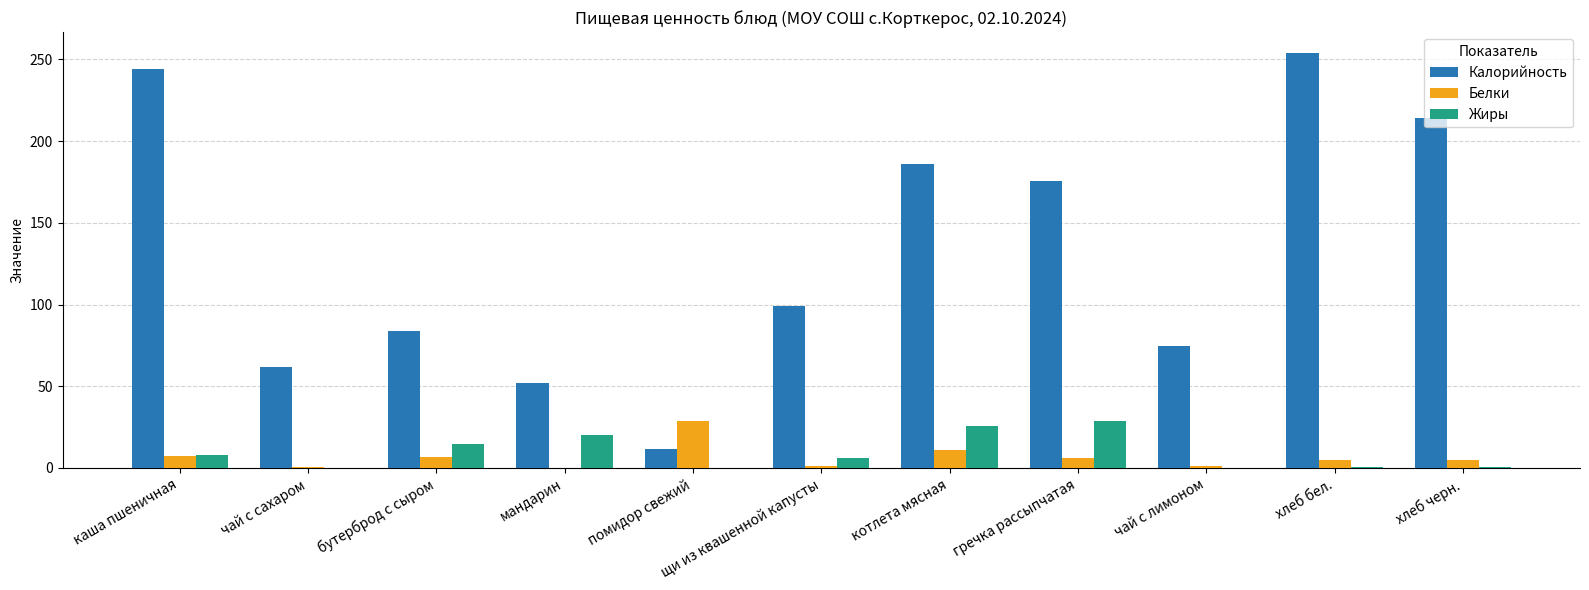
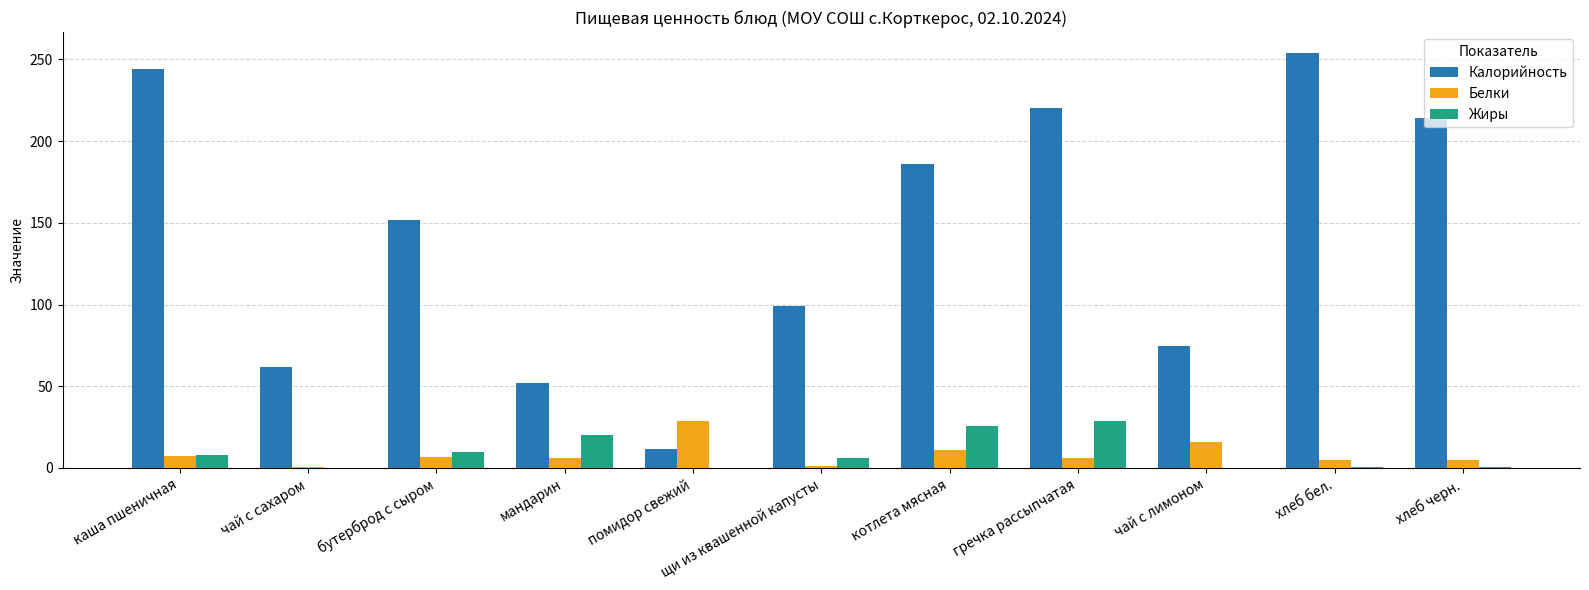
Калорийность, бутерброд с сыром: 84 -> 152
Жиры, бутерброд с сыром: 15 -> 9
Белки, мандарин: 0 -> 6
Калорийность, гречка рассыпчатая: 176 -> 220
Белки, чай с лимоном: 2 -> 16
